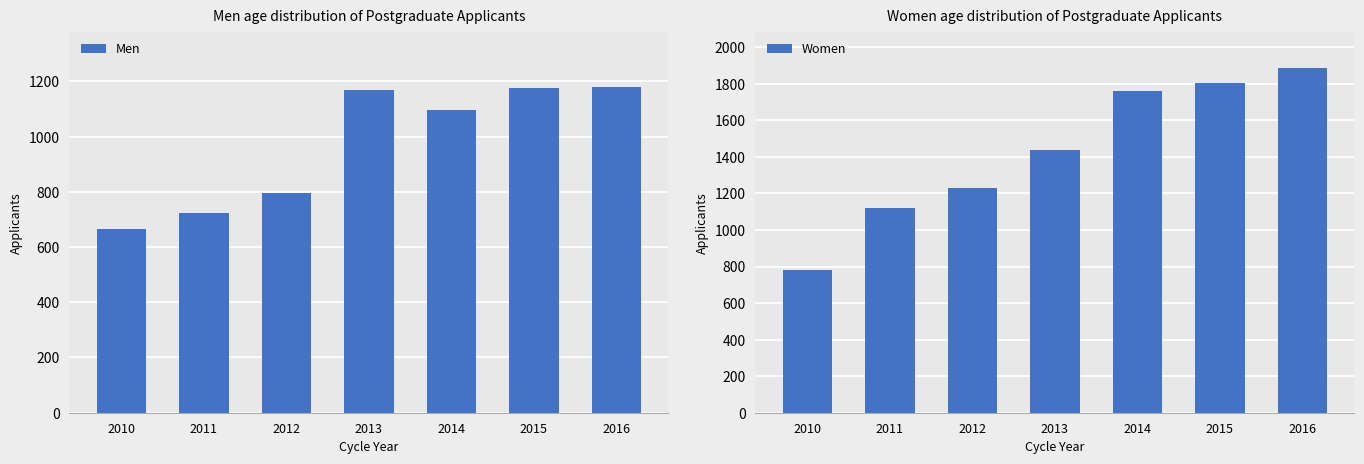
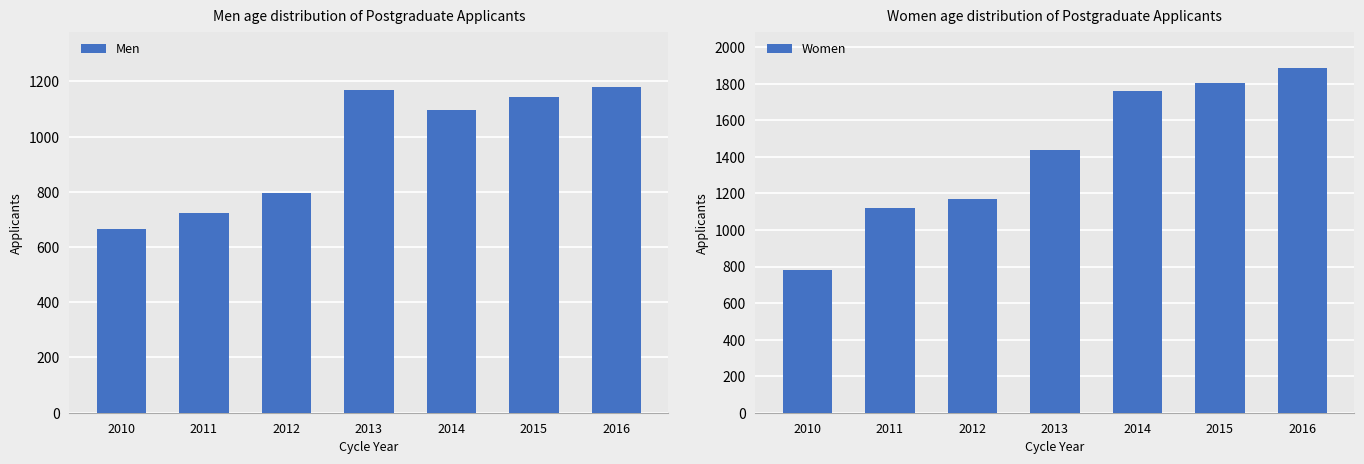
Men age distribution of Postgraduate Applicants, 2015: 1180 -> 1150
Women age distribution of Postgraduate Applicants, 2012: 1230 -> 1170
